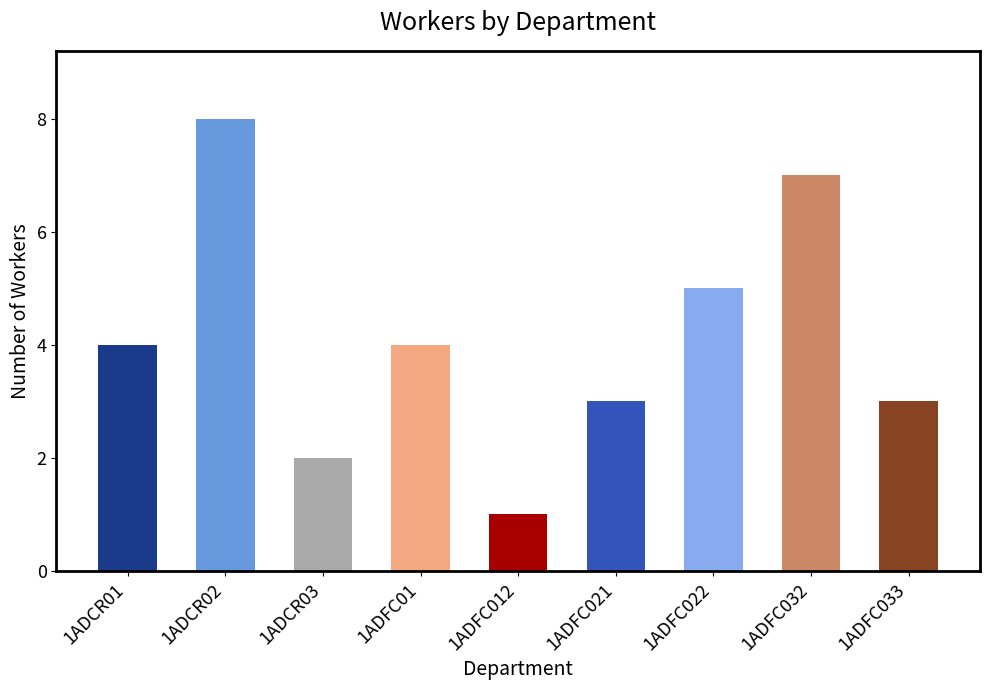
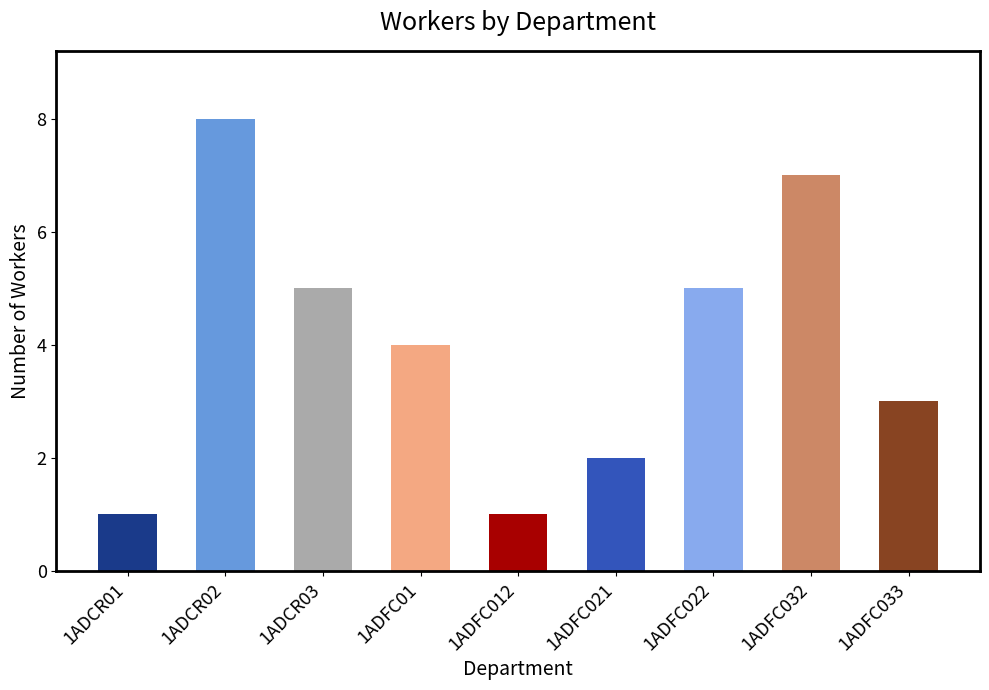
1ADCR01: 4 -> 1
1ADCR03: 2 -> 5
1ADFC021: 3 -> 2
